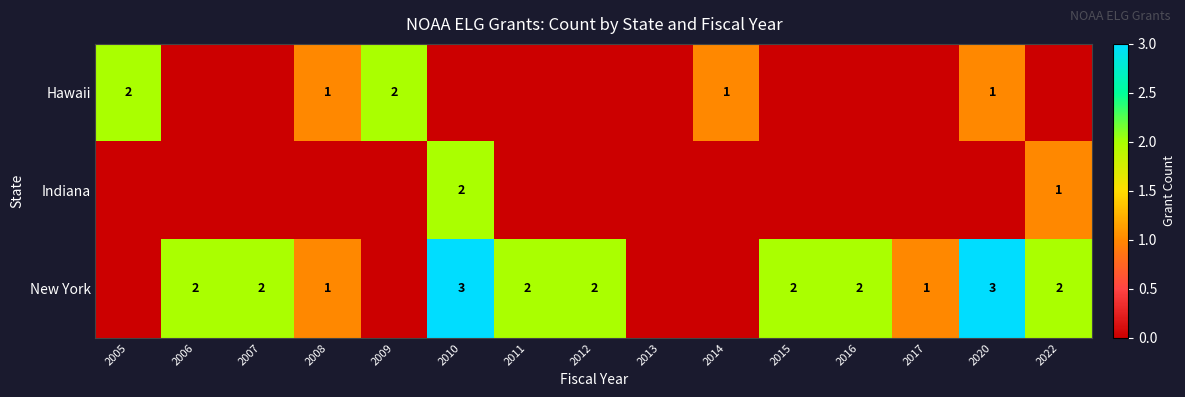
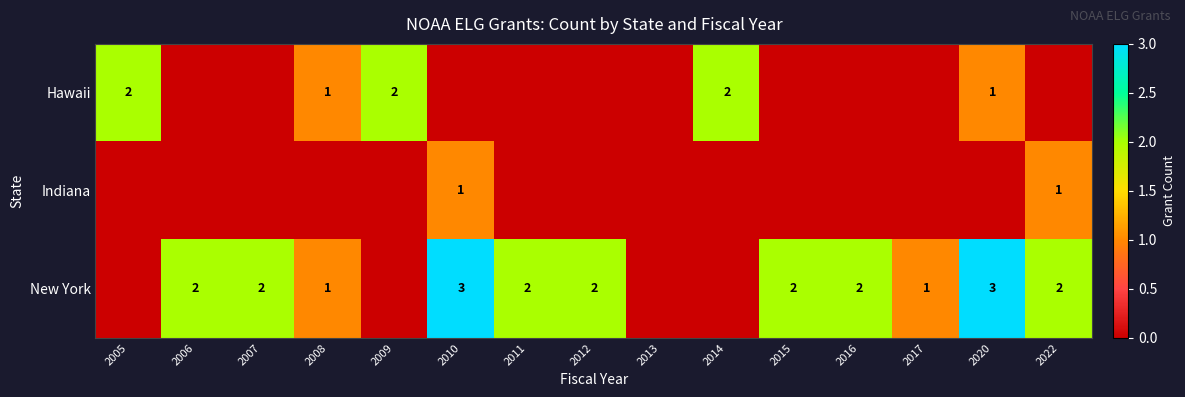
Hawaii, 2014: 1 -> 2
Indiana, 2010: 2 -> 1
